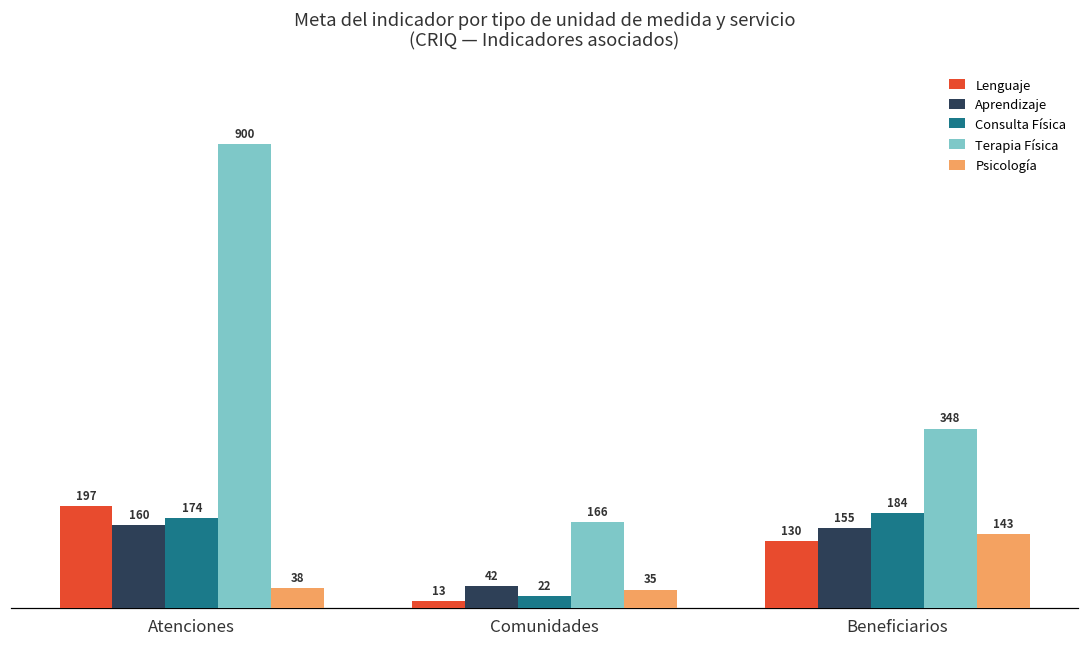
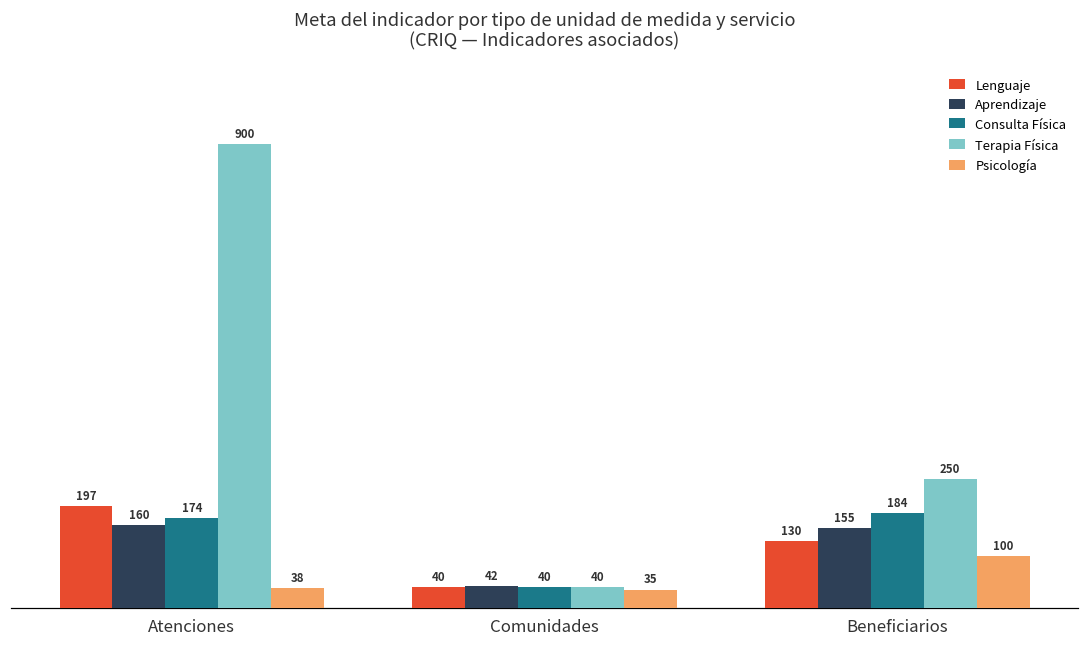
Lenguaje, Comunidades: 13 -> 40
Consulta Física, Comunidades: 22 -> 40
Terapia Física, Comunidades: 166 -> 40
Terapia Física, Beneficiarios: 348 -> 250
Psicología, Beneficiarios: 143 -> 100
